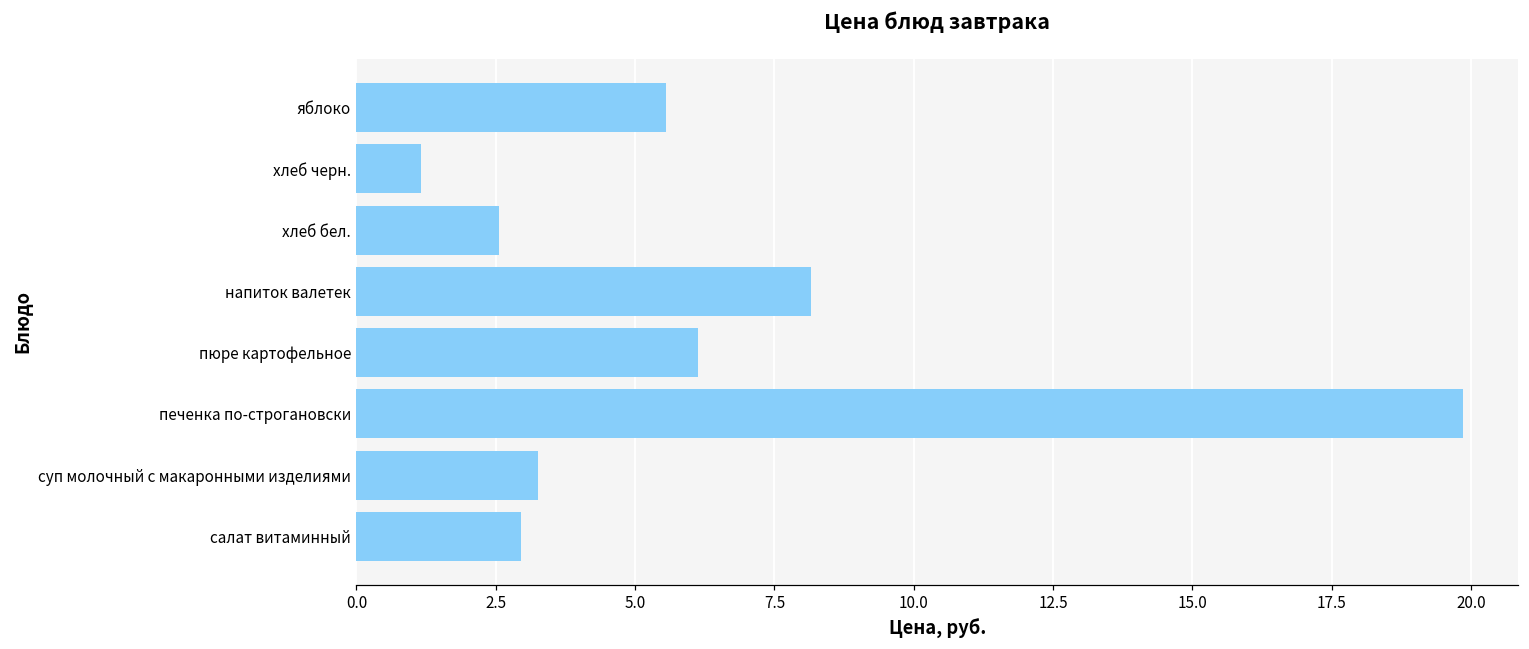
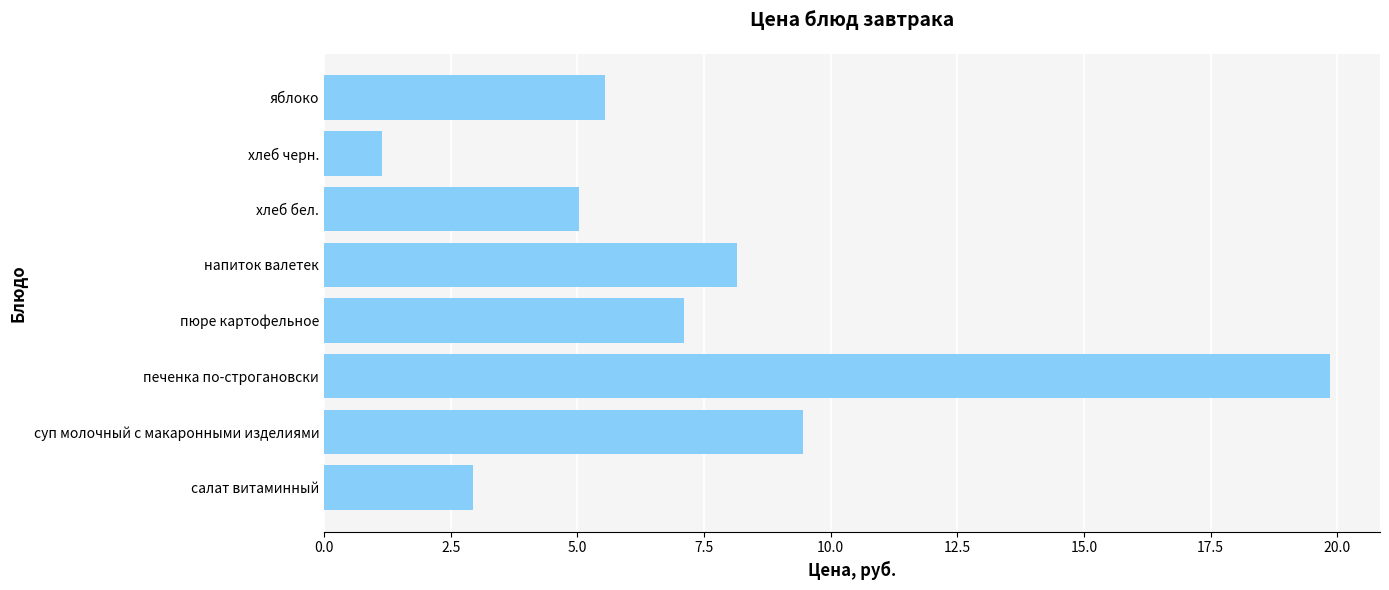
хлеб бел.: 2.6 -> 5.0
пюре картофельное: 6.1 -> 7.1
суп молочный с макаронными изделиями: 3.3 -> 9.5
